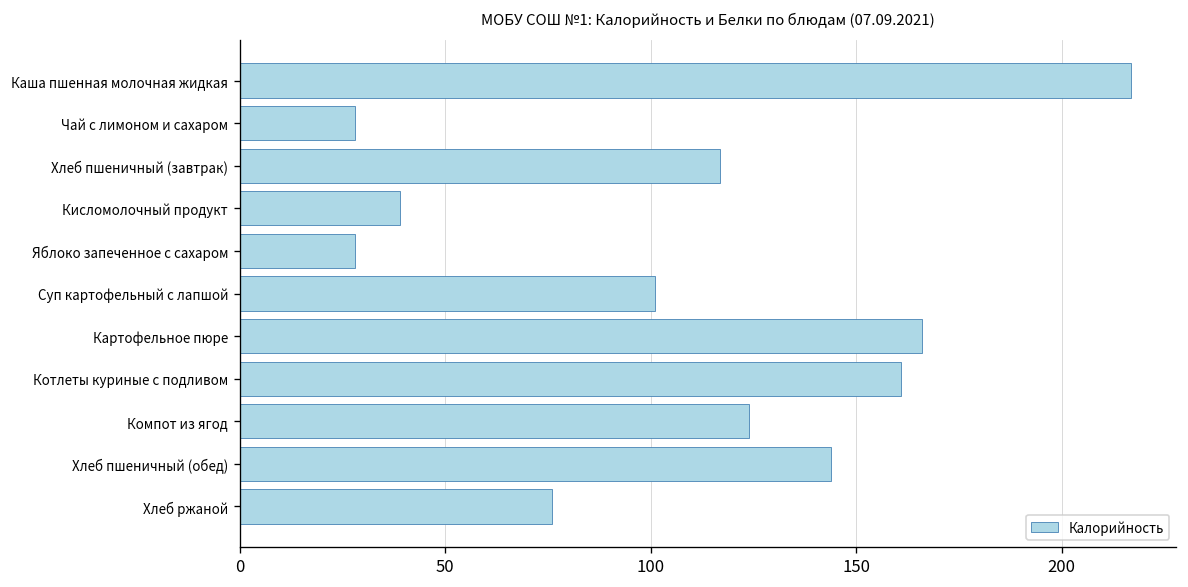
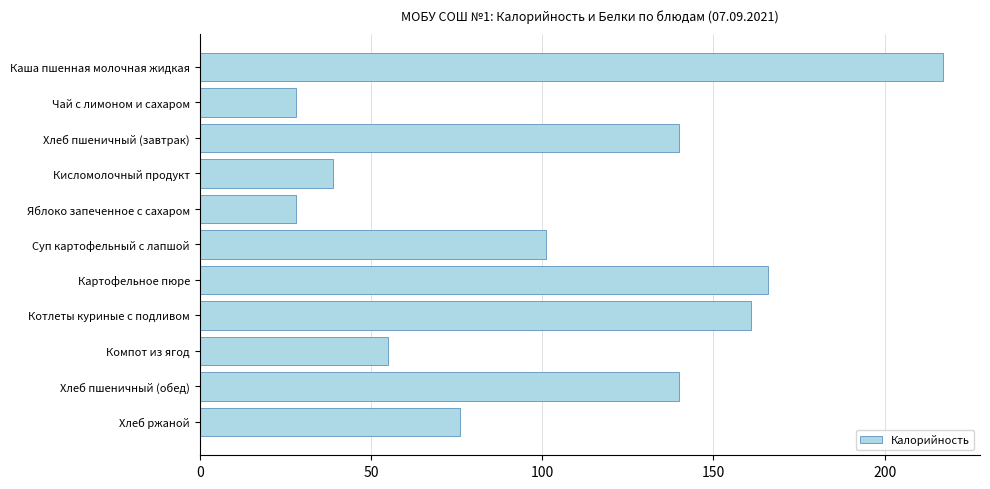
Хлеб пшеничный (завтрак): 117 -> 140
Компот из ягод: 124 -> 55
Хлеб пшеничный (обед): 144 -> 140
